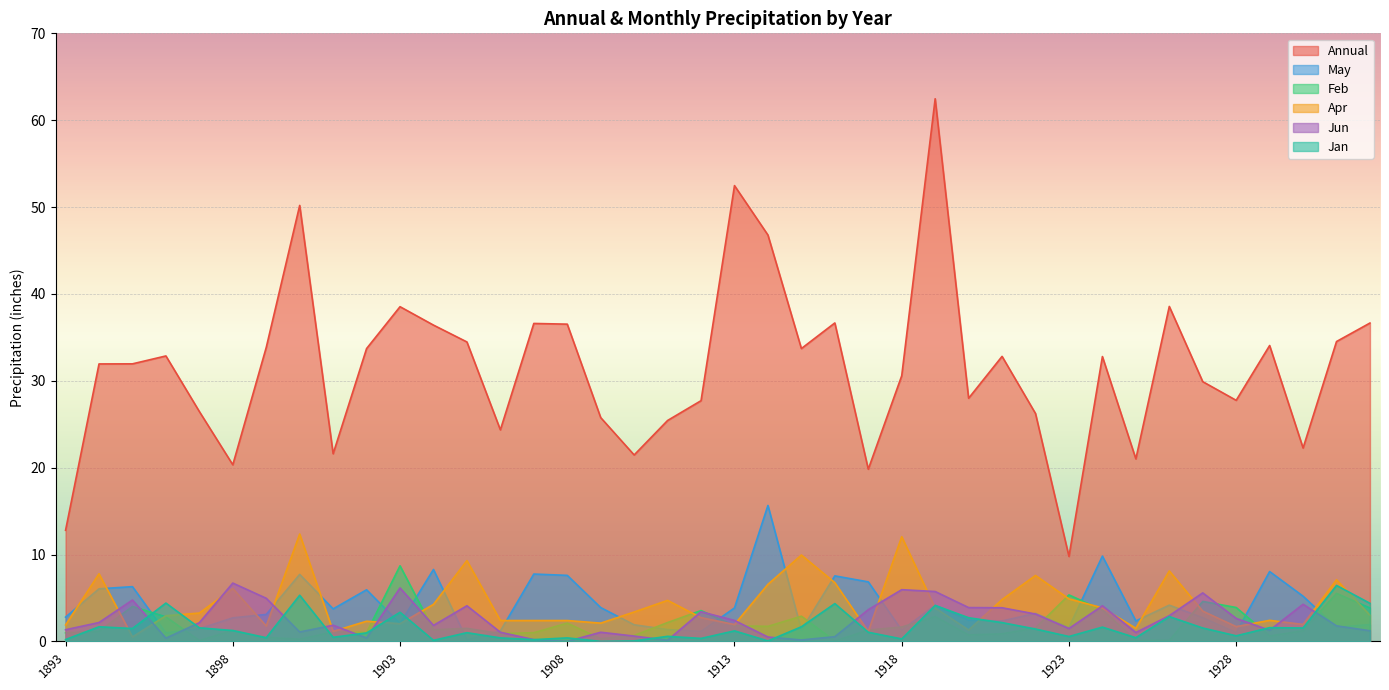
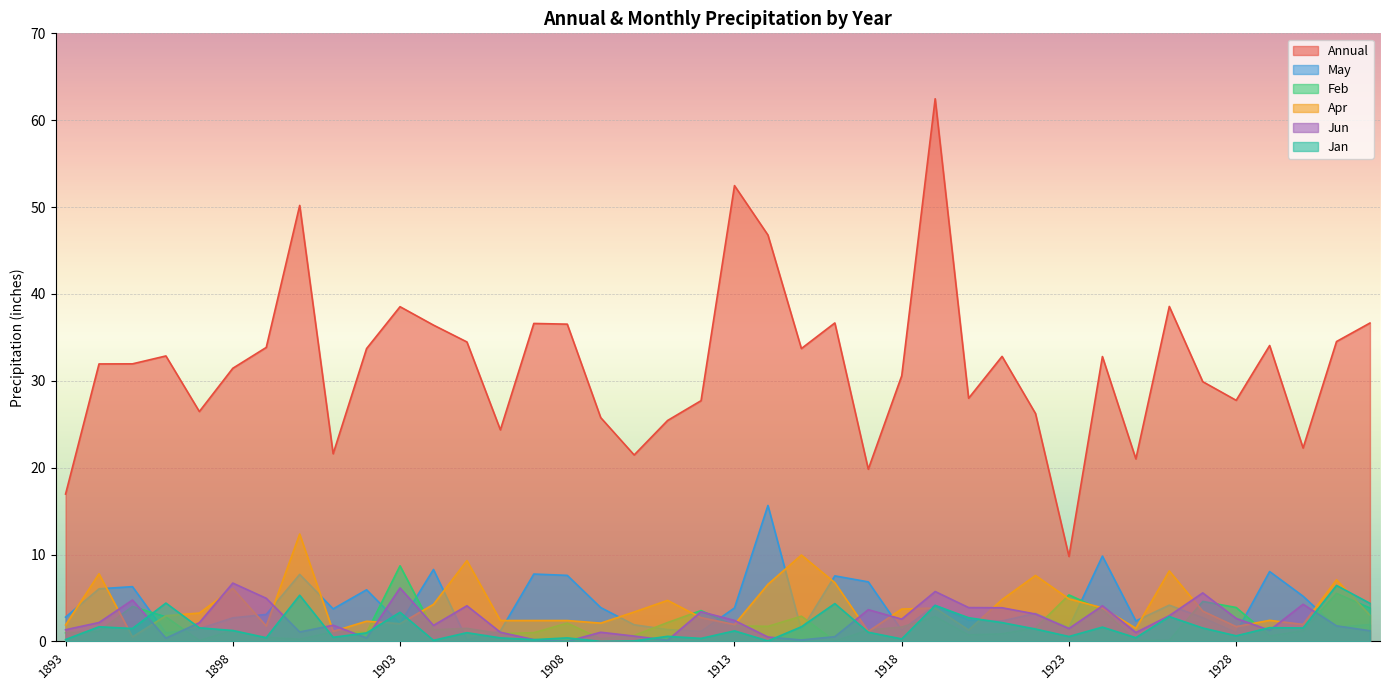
Annual, 1893: 13 -> 17
Annual, 1898: 20 -> 31
Apr, 1918: 12 -> 4
Jun, 1918: 6 -> 3
